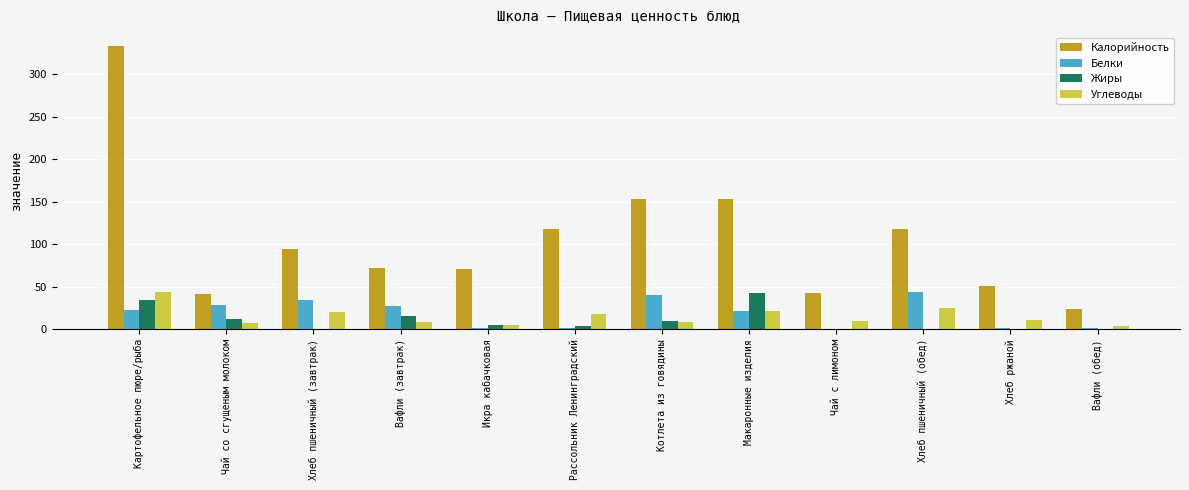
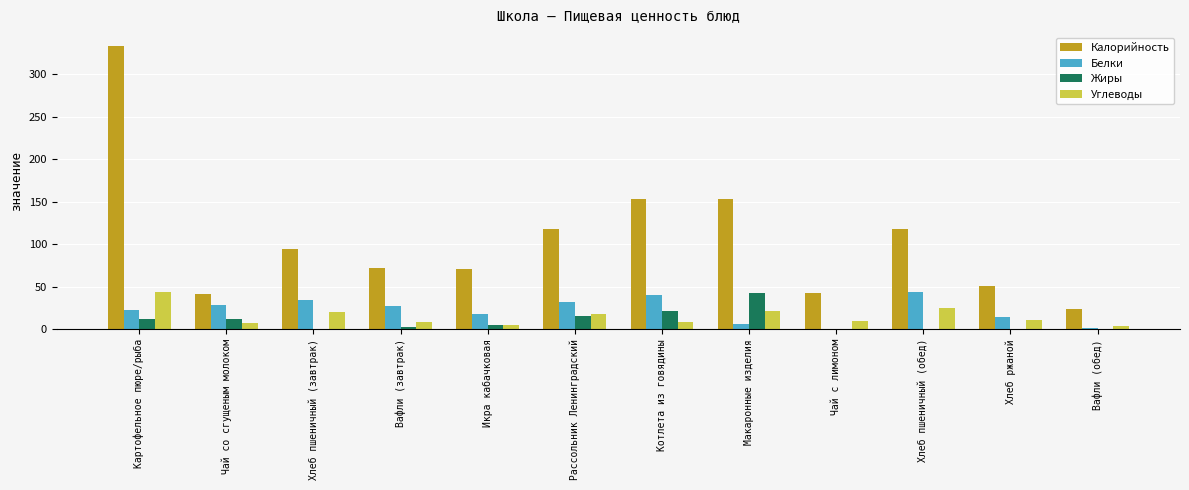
Жиры, Картофельное пюре/рыба: 40 -> 10
Жиры, Вафли (завтрак): 20 -> 0
Белки, Икра кабачковая: 0 -> 20
Белки, Рассольник Ленинградский: 0 -> 30
Жиры, Рассольник Ленинградский: 0 -> 20
Жиры, Котлета из говядины: 10 -> 20
Белки, Макаронные изделия: 20 -> 10
Белки, Хлеб ржаной: 0 -> 10
